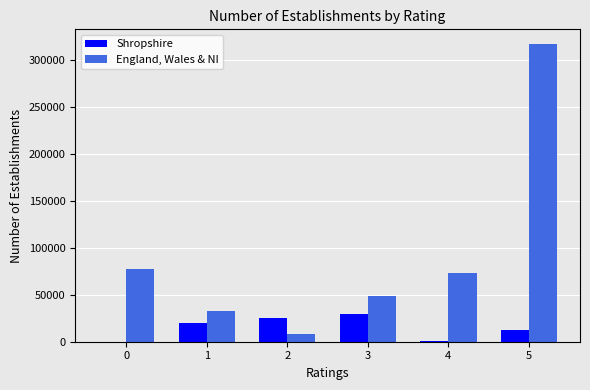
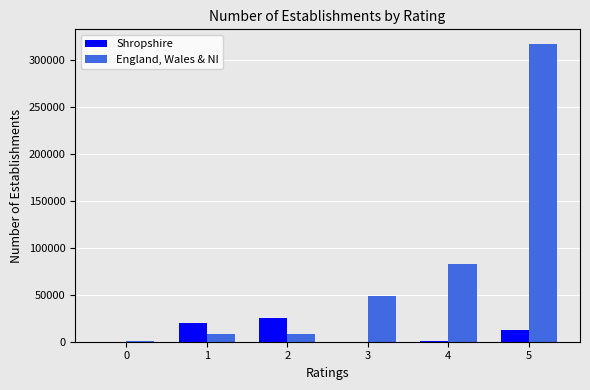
England, Wales & NI, 0: 80000 -> 0
England, Wales & NI, 1: 30000 -> 10000
Shropshire, 3: 30000 -> 0
England, Wales & NI, 4: 70000 -> 80000
